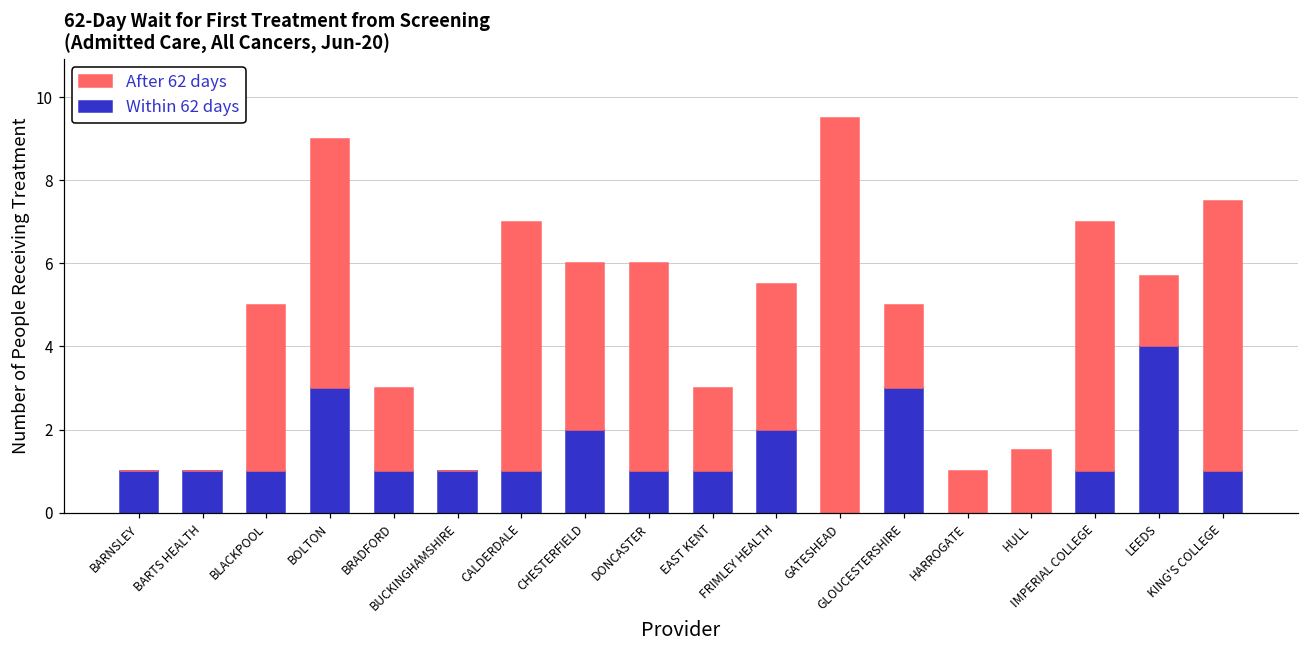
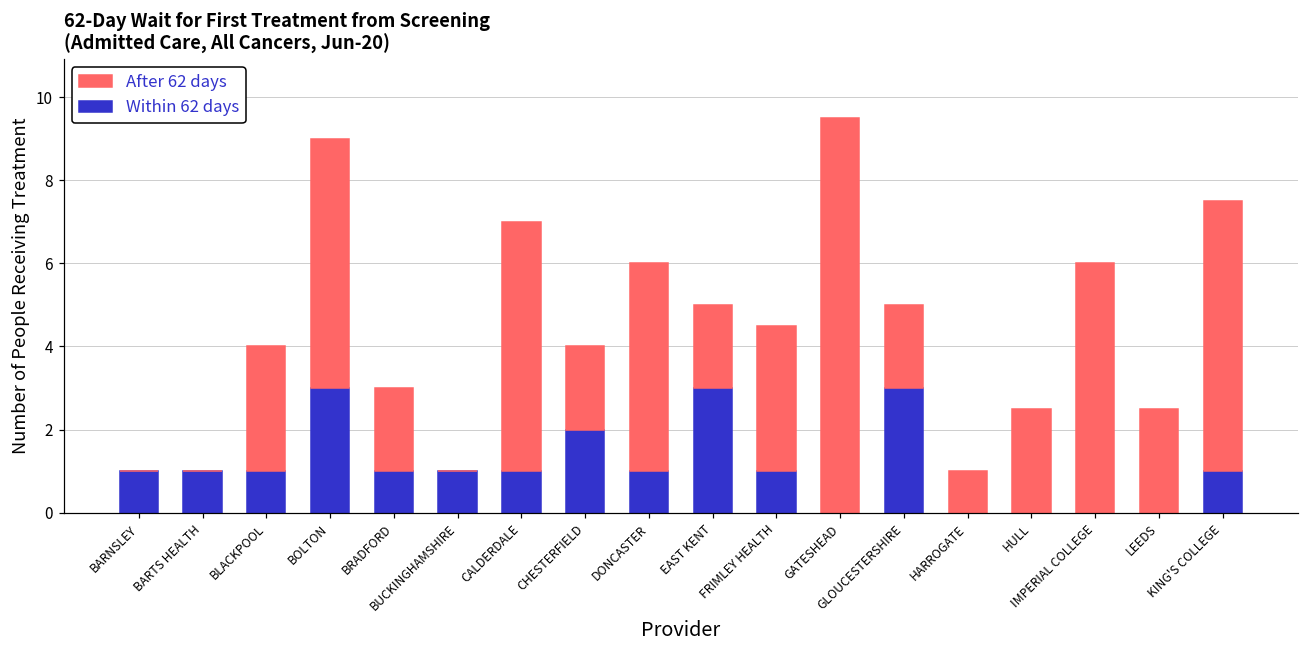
After 62 days, BLACKPOOL: 4 -> 3
After 62 days, CHESTERFIELD: 4 -> 2
Within 62 days, EAST KENT: 1 -> 3
Within 62 days, FRIMLEY HEALTH: 2 -> 1
After 62 days, HULL: 1.5 -> 2.5
Within 62 days, IMPERIAL COLLEGE: 1 -> 0
Within 62 days, LEEDS: 4 -> 0
After 62 days, LEEDS: 1.7 -> 2.5
